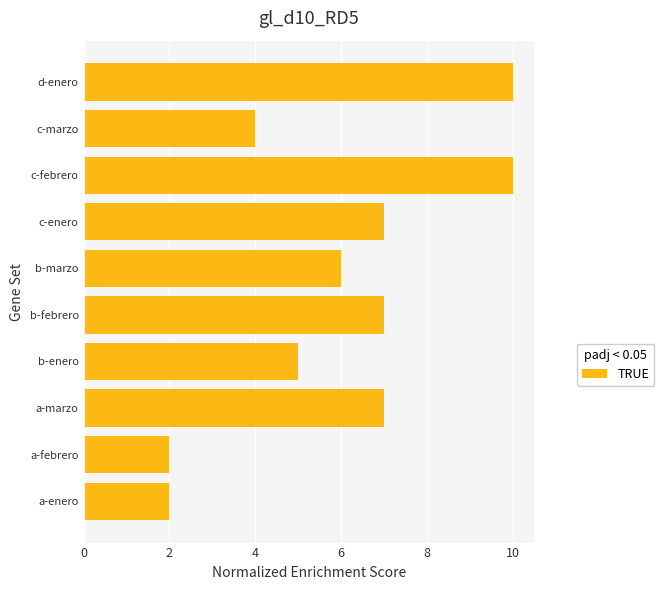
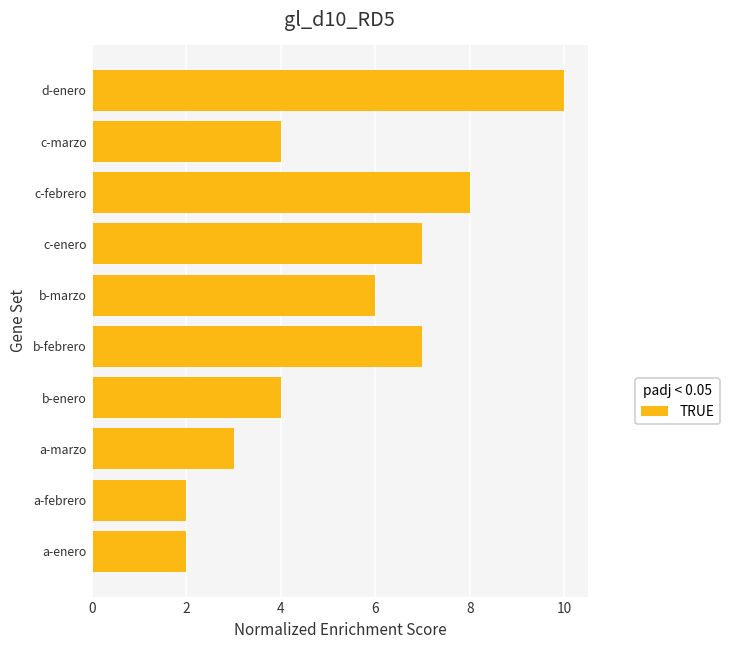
c-febrero: 10 -> 8
b-enero: 5 -> 4
a-marzo: 7 -> 3
